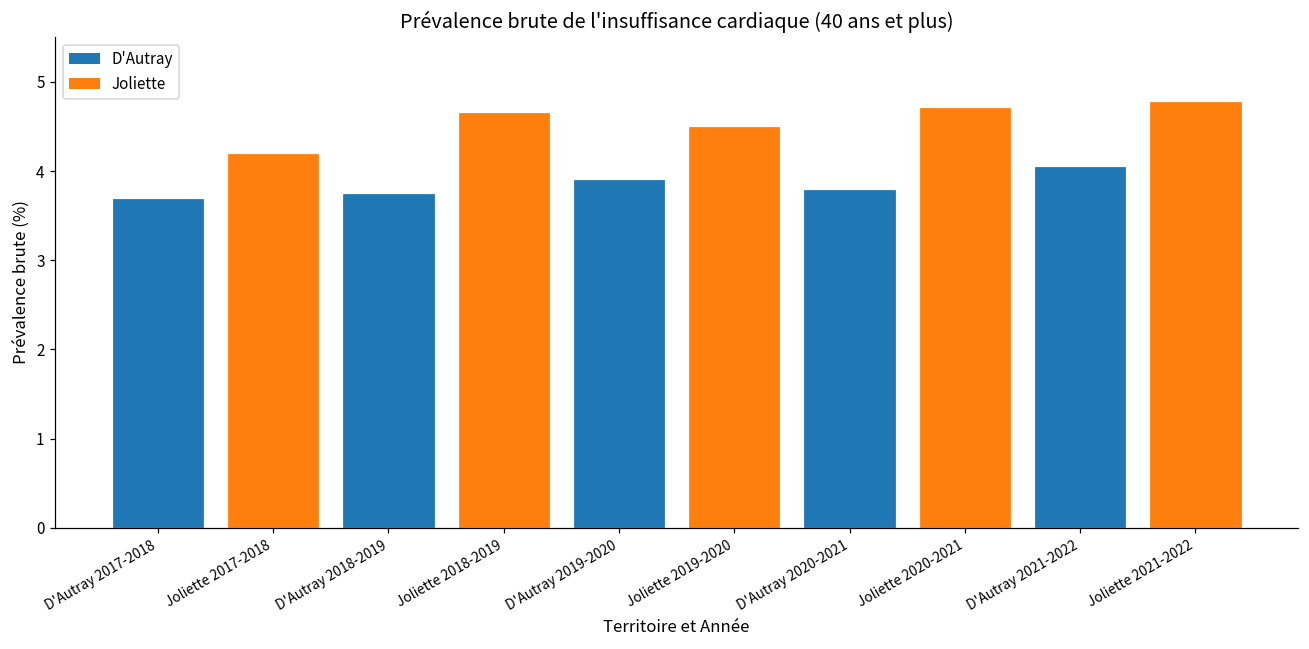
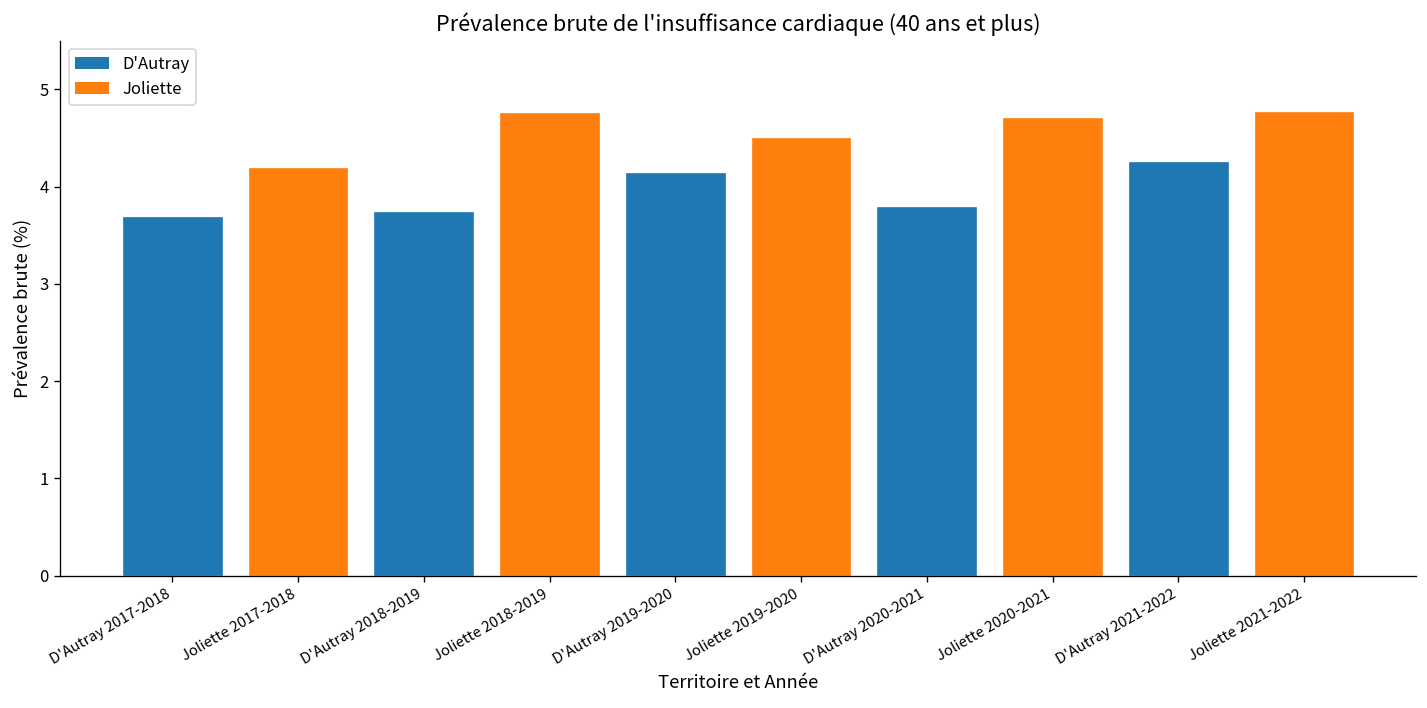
Joliette 2018-2019: 4.7 -> 4.8
D'Autray 2019-2020: 3.9 -> 4.2
D'Autray 2021-2022: 4.1 -> 4.3
